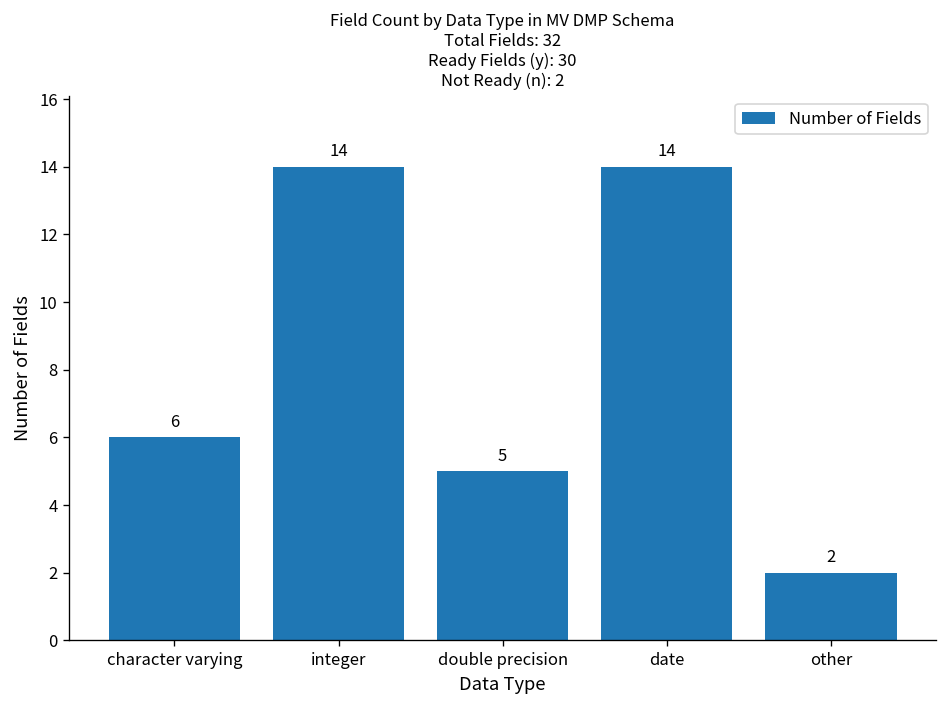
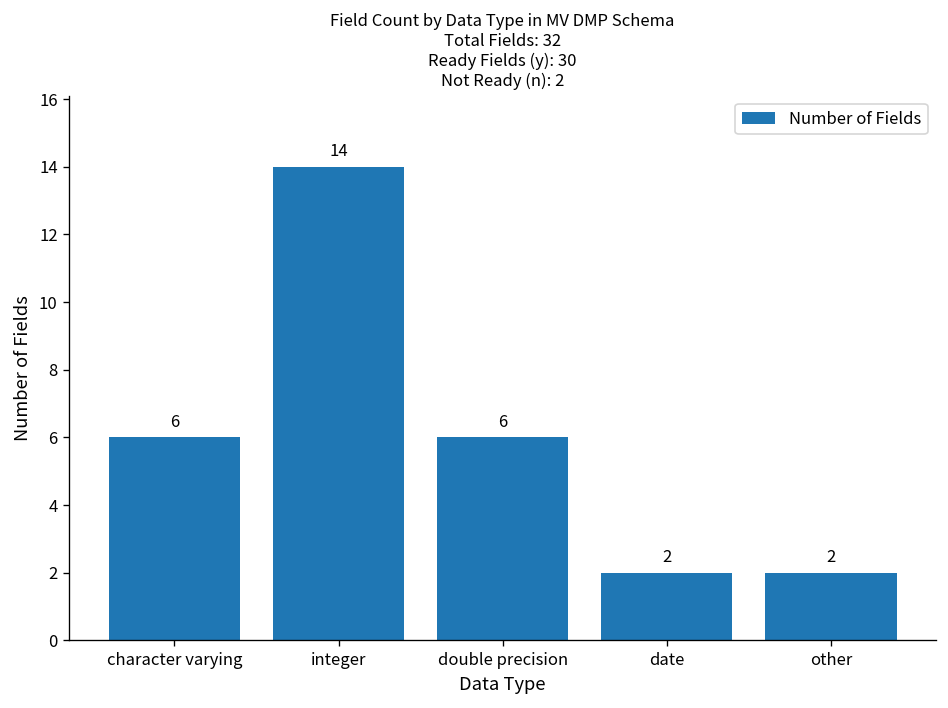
double precision: 5 -> 6
date: 14 -> 2
